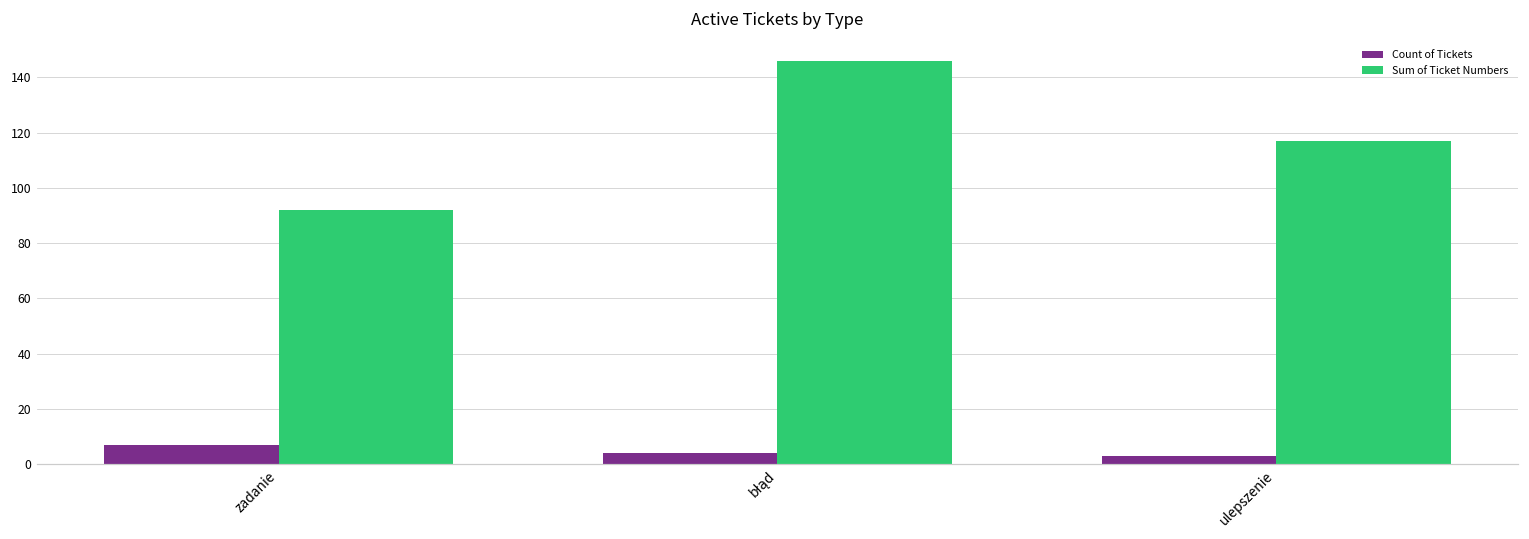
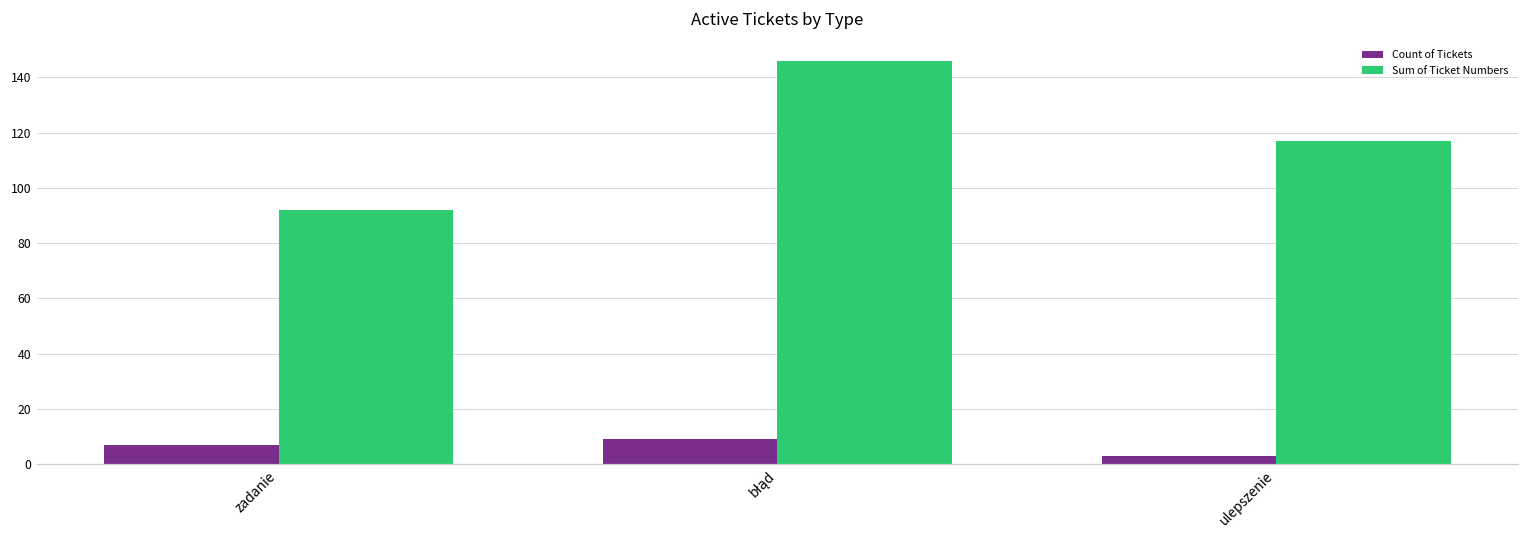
Count of Tickets, błąd: 4 -> 9
